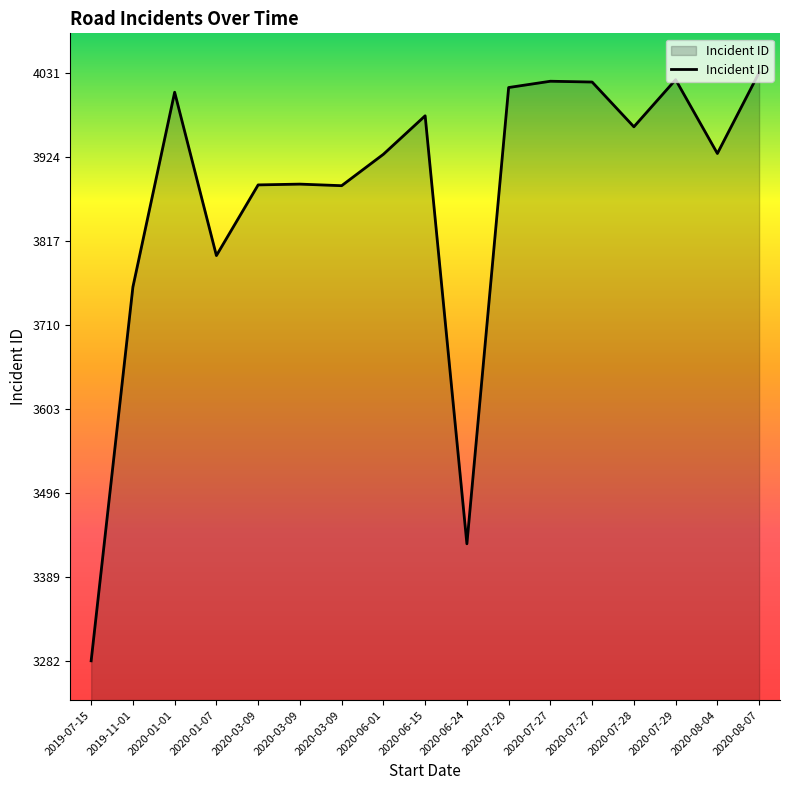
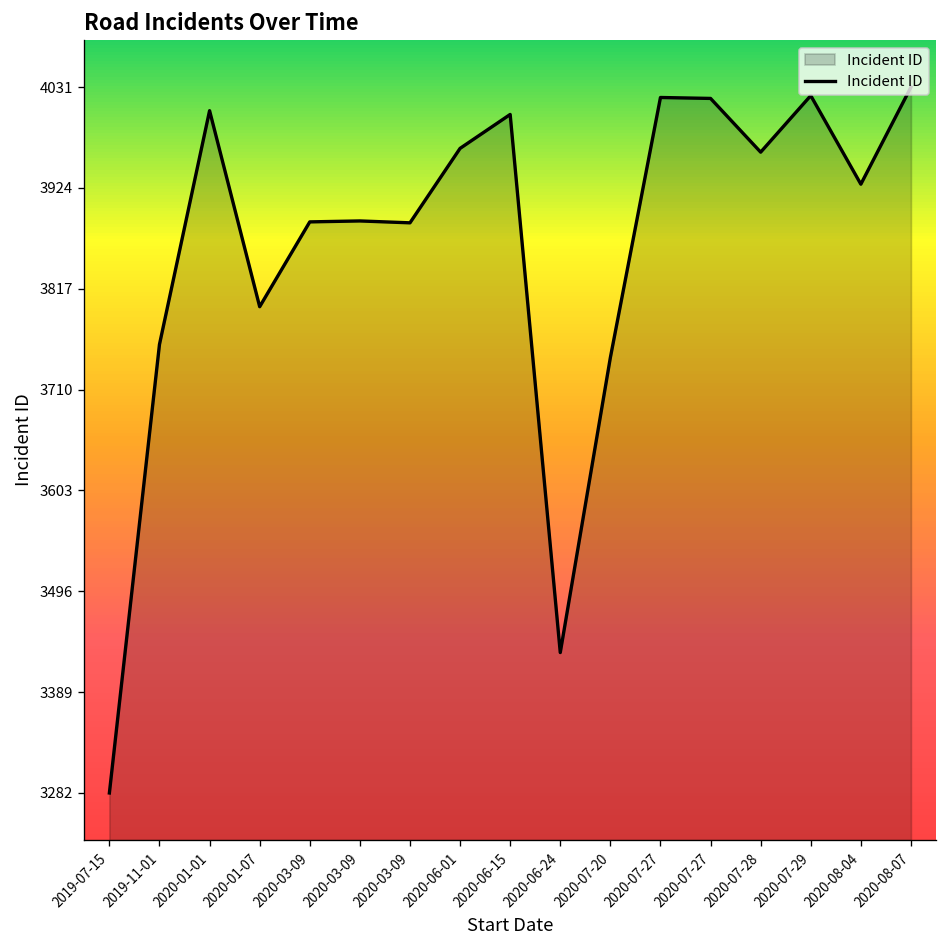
2020-06-01: 3930 -> 3970
2020-06-15: 3980 -> 4000
2020-07-20: 4010 -> 3740
